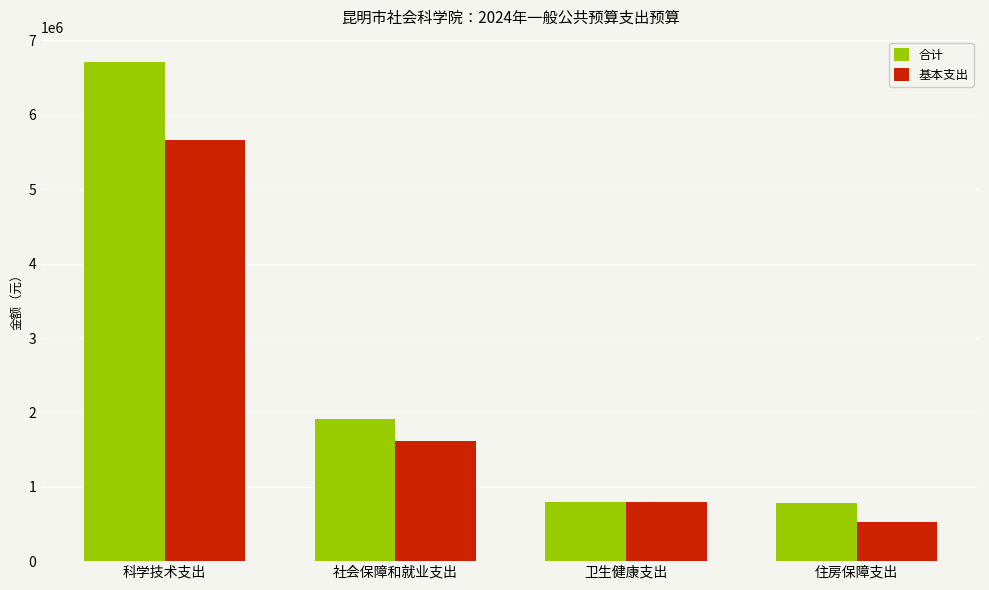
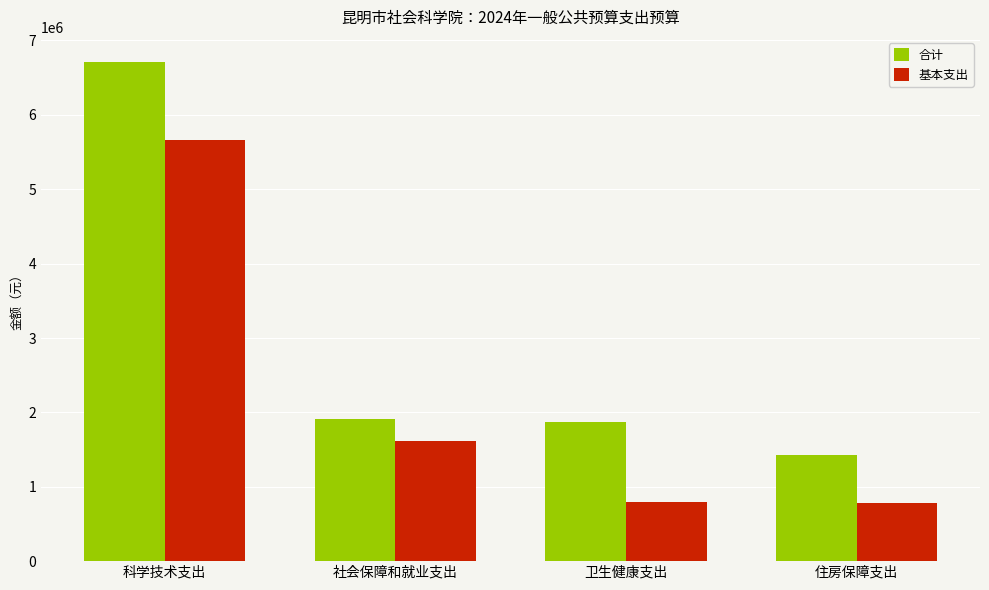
合计, 卫生健康支出: 800000 -> 1900000
合计, 住房保障支出: 800000 -> 1400000
基本支出, 住房保障支出: 500000 -> 800000
